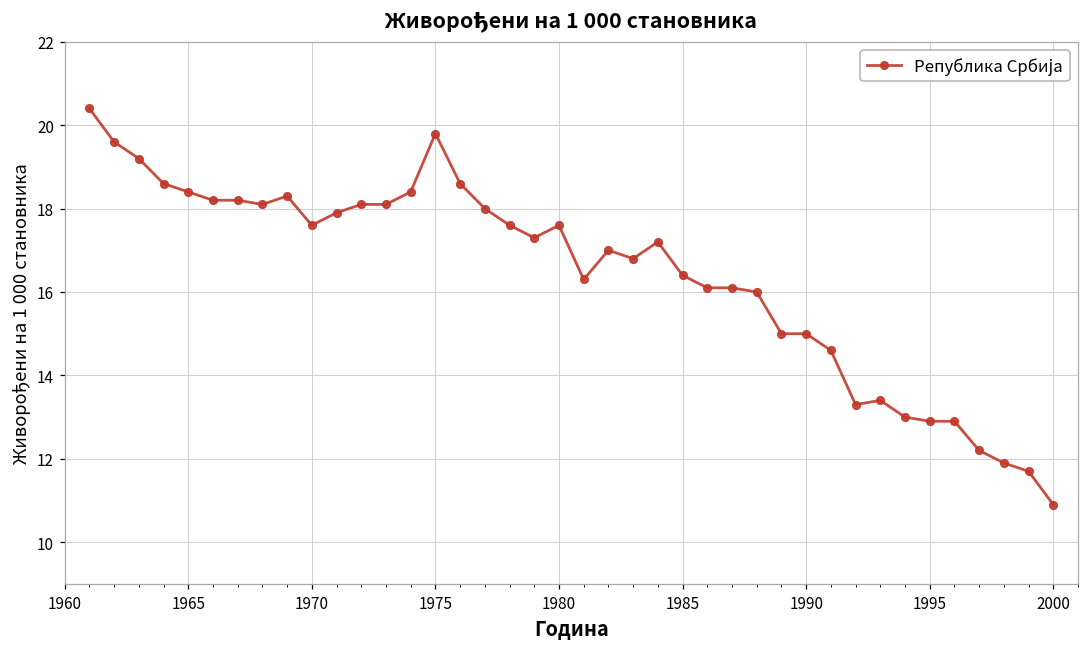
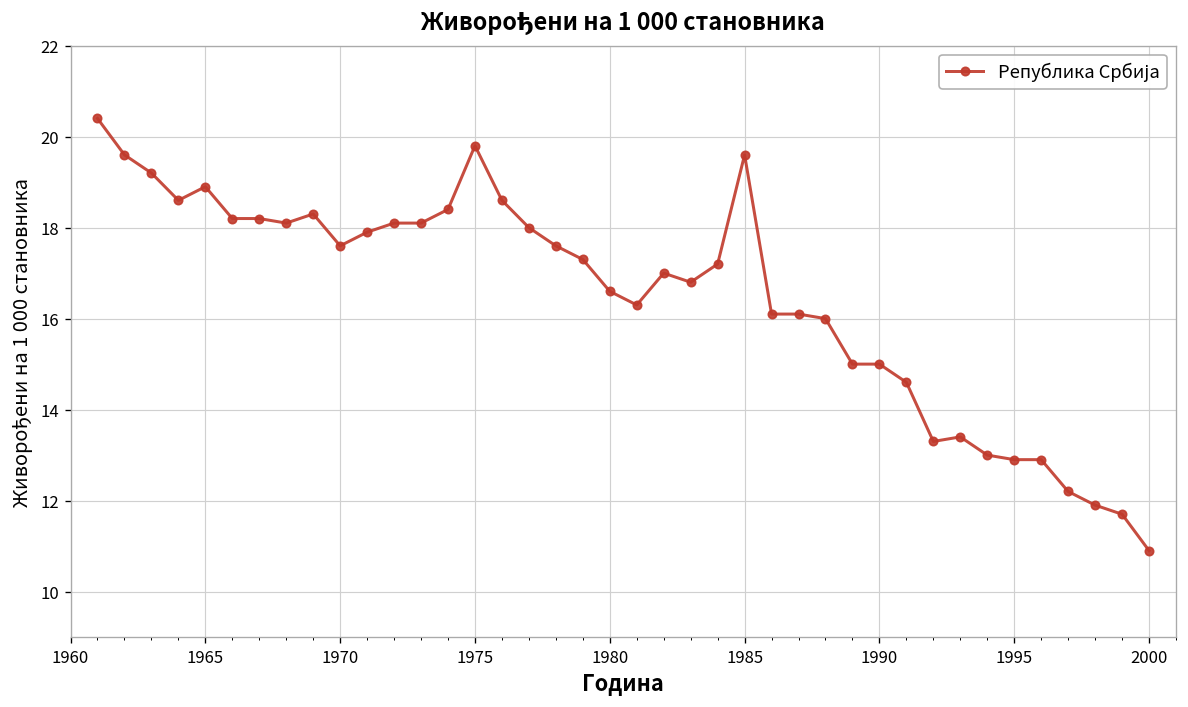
1965: 18.4 -> 18.9
1980: 17.6 -> 16.6
1985: 16.4 -> 19.6
